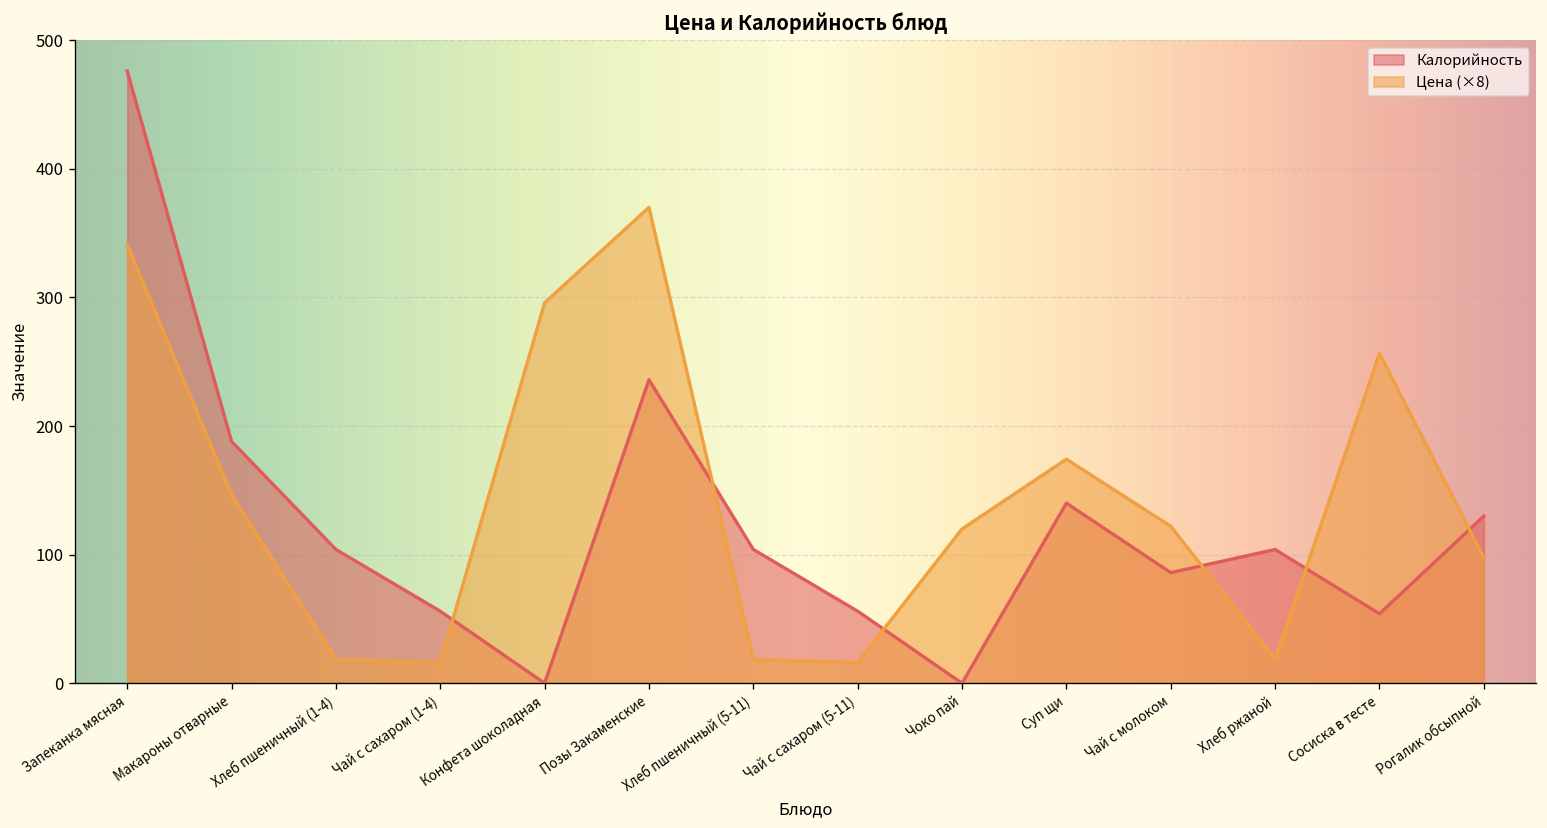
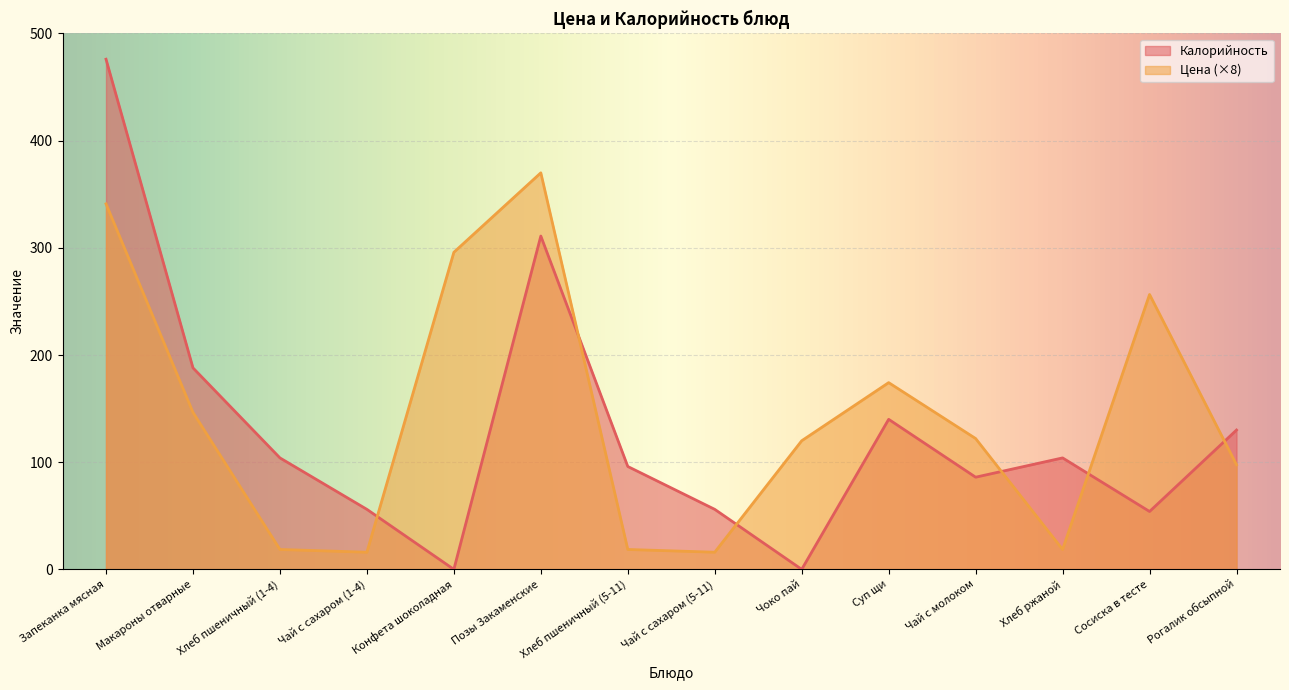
Калорийность, Позы Закаменские: 236 -> 311
Калорийность, Хлеб пшеничный (5-11): 104 -> 96
